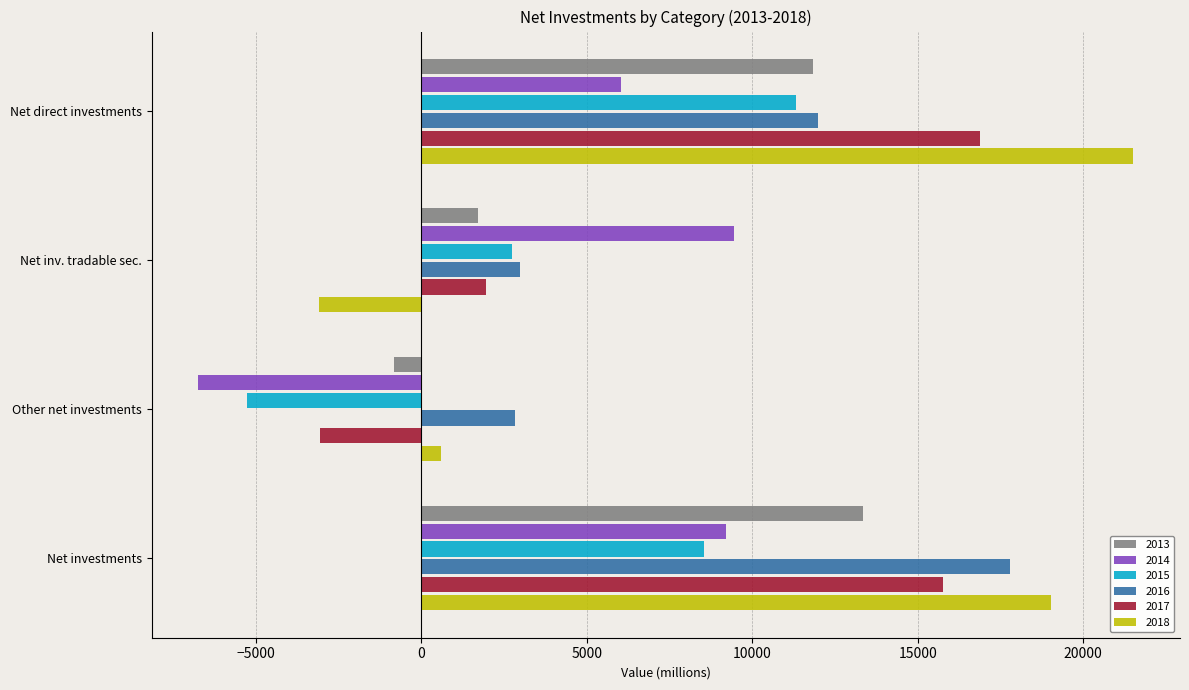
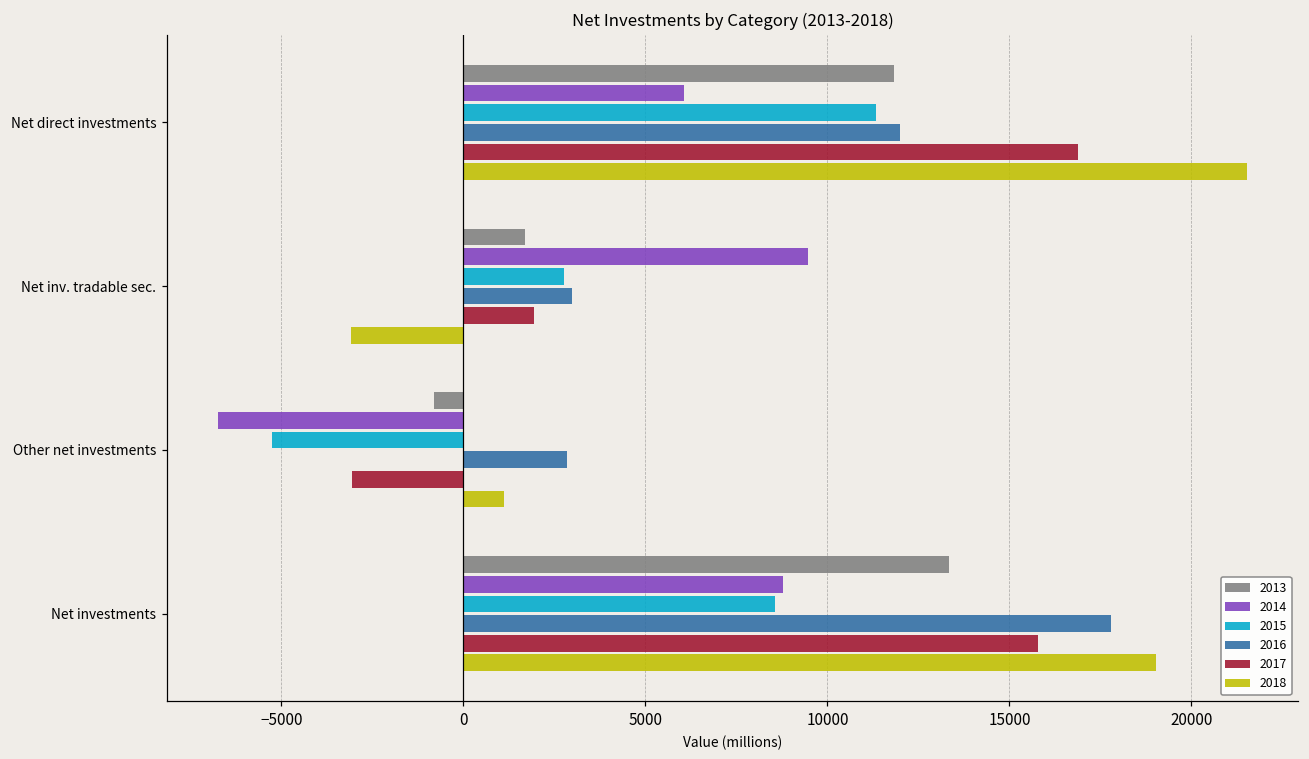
2018, Other net investments: 600 -> 1100
2014, Net investments: 9200 -> 8800
